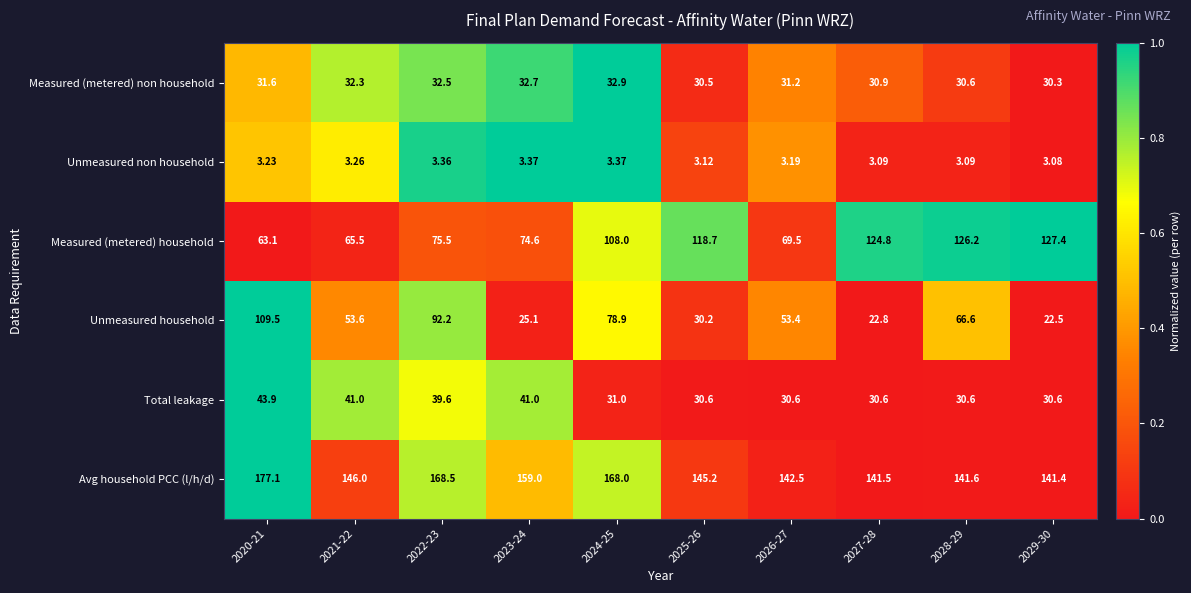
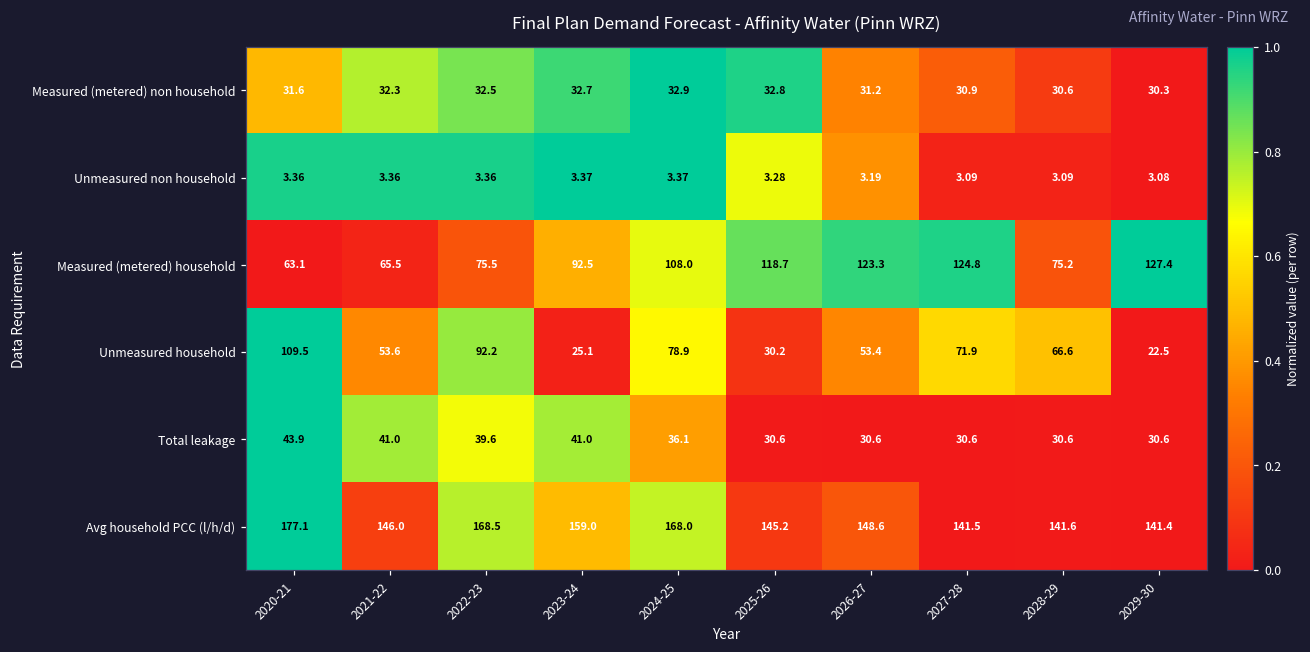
Measured (metered) non household, 2025-26: 30.5 -> 32.8
Unmeasured non household, 2020-21: 3.23 -> 3.36
Unmeasured non household, 2021-22: 3.26 -> 3.36
Unmeasured non household, 2025-26: 3.12 -> 3.28
Measured (metered) household, 2023-24: 74.6 -> 92.5
Measured (metered) household, 2026-27: 69.5 -> 123.3
Measured (metered) household, 2028-29: 126.2 -> 75.2
Unmeasured household, 2027-28: 22.8 -> 71.9
Total leakage, 2024-25: 31.0 -> 36.1
Avg household PCC (l/h/d), 2026-27: 142.5 -> 148.6
